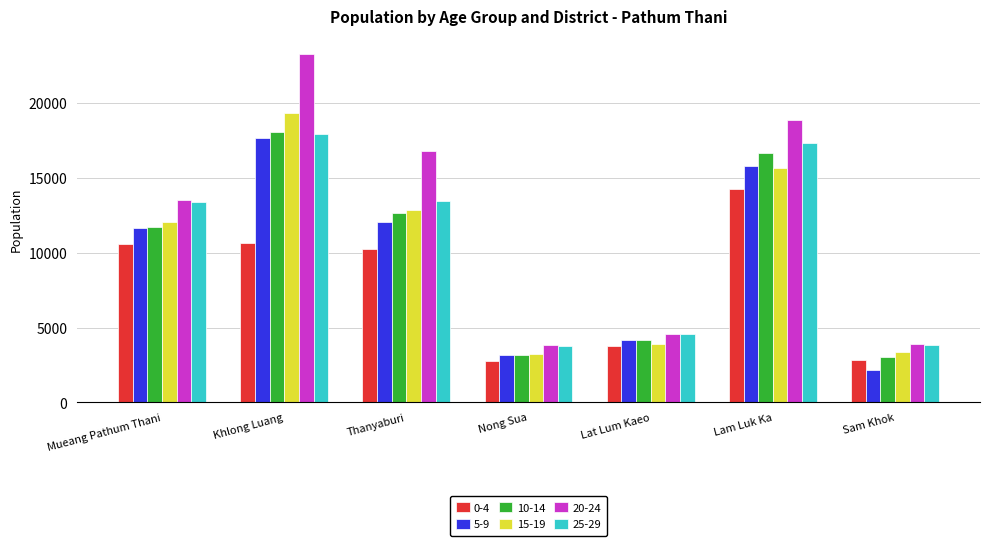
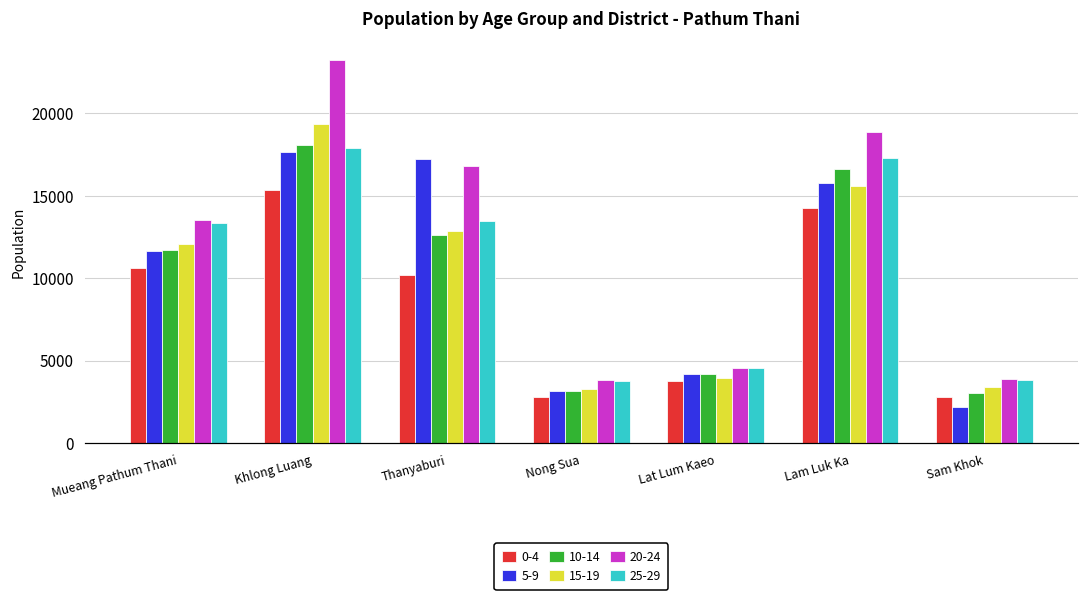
0-4, Khlong Luang: 10600 -> 15400
5-9, Thanyaburi: 12100 -> 17200
